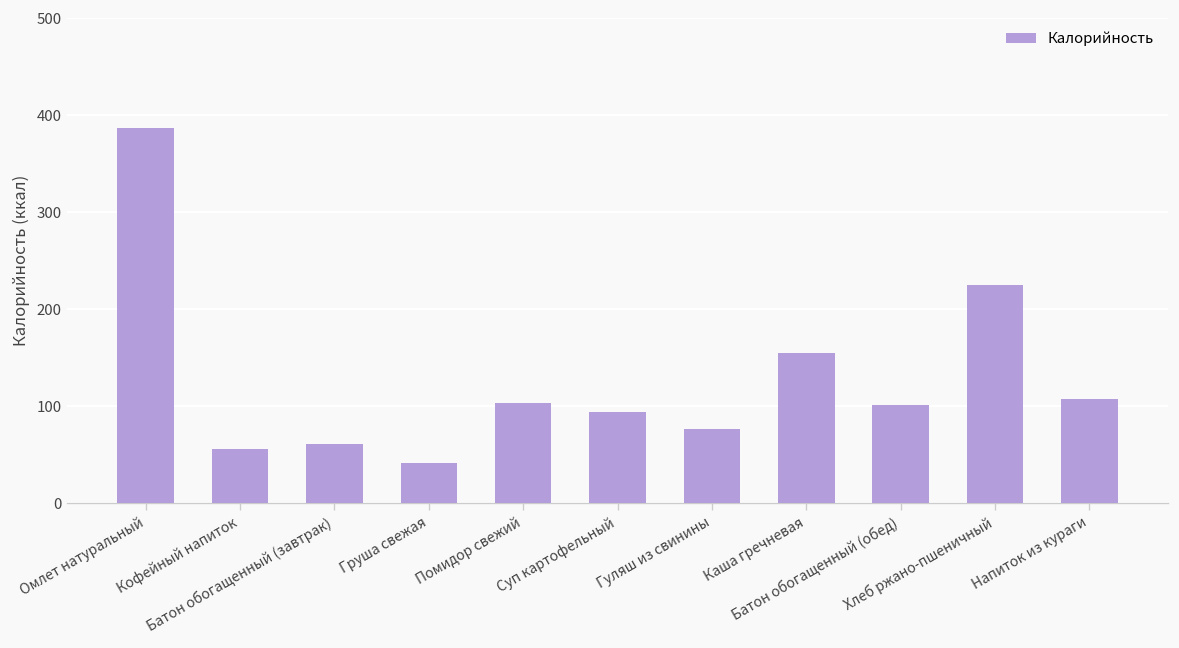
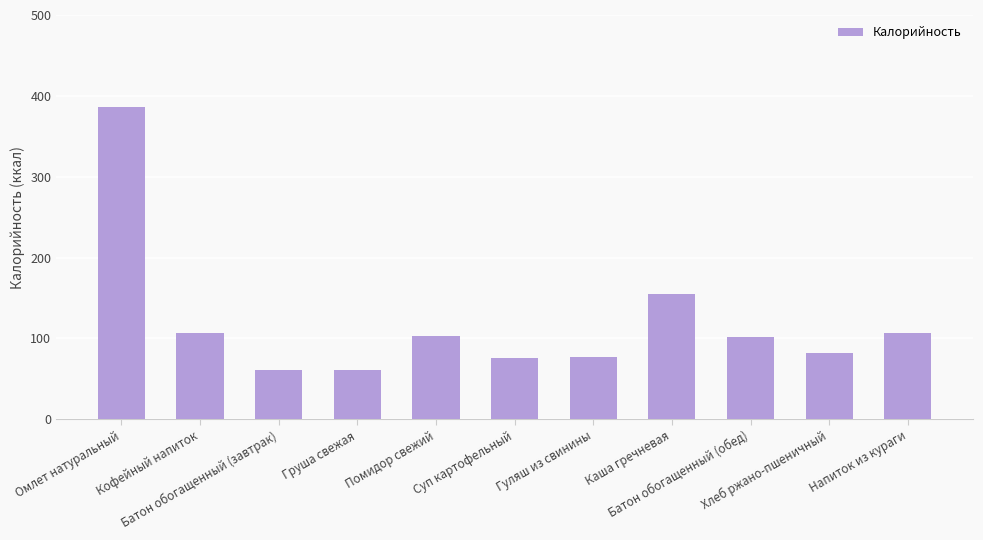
Кофейный напиток: 60 -> 110
Груша свежая: 40 -> 60
Суп картофельный: 90 -> 80
Хлеб ржано-пшеничный: 220 -> 80
